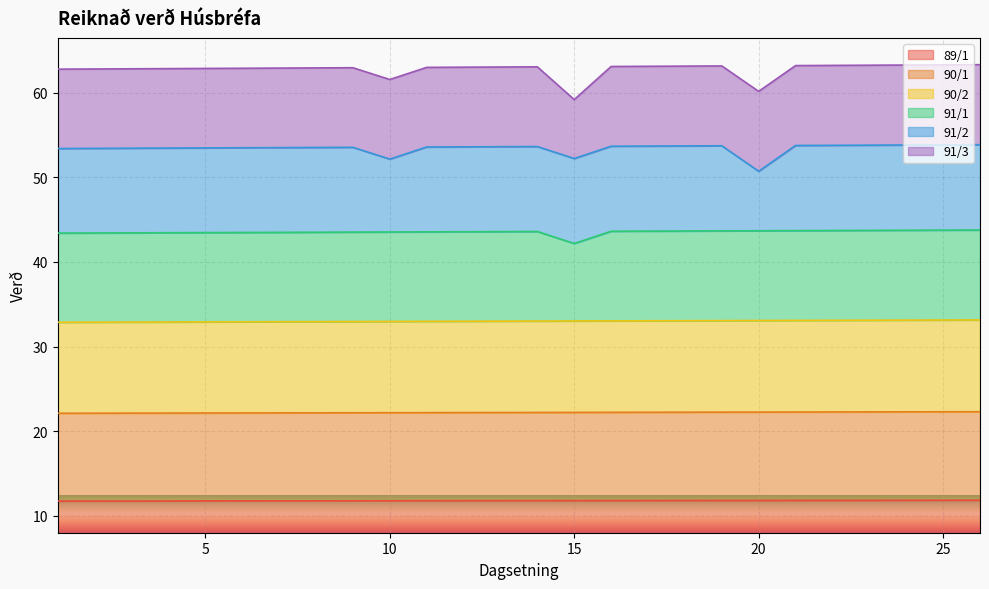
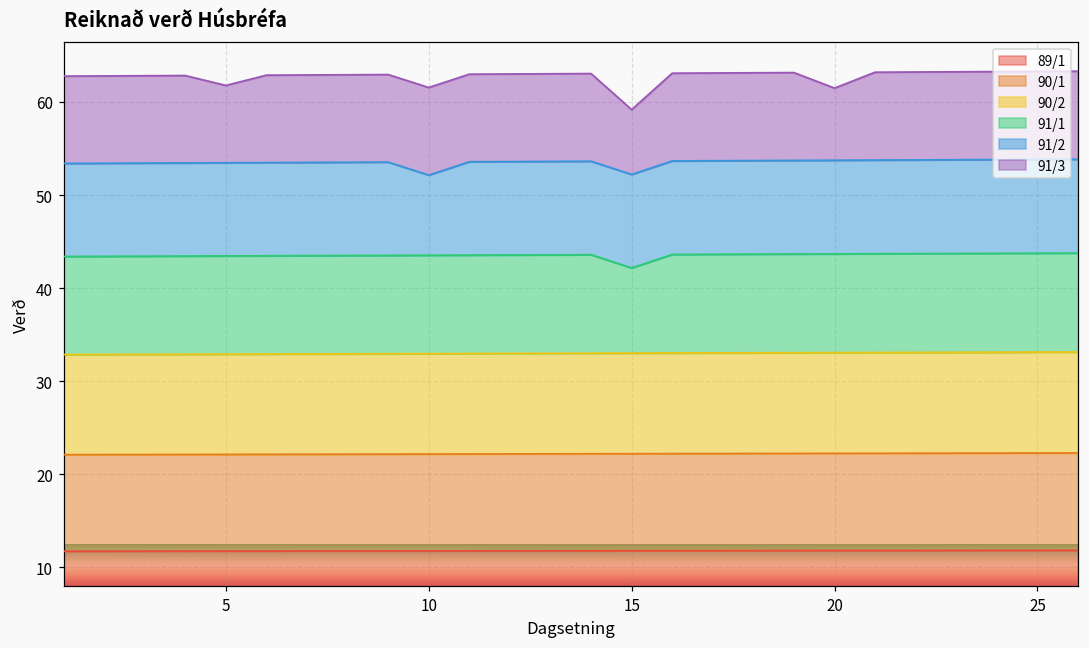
91/3, 5: 9 -> 8
91/2, 20: 7 -> 10
91/3, 20: 9 -> 8
